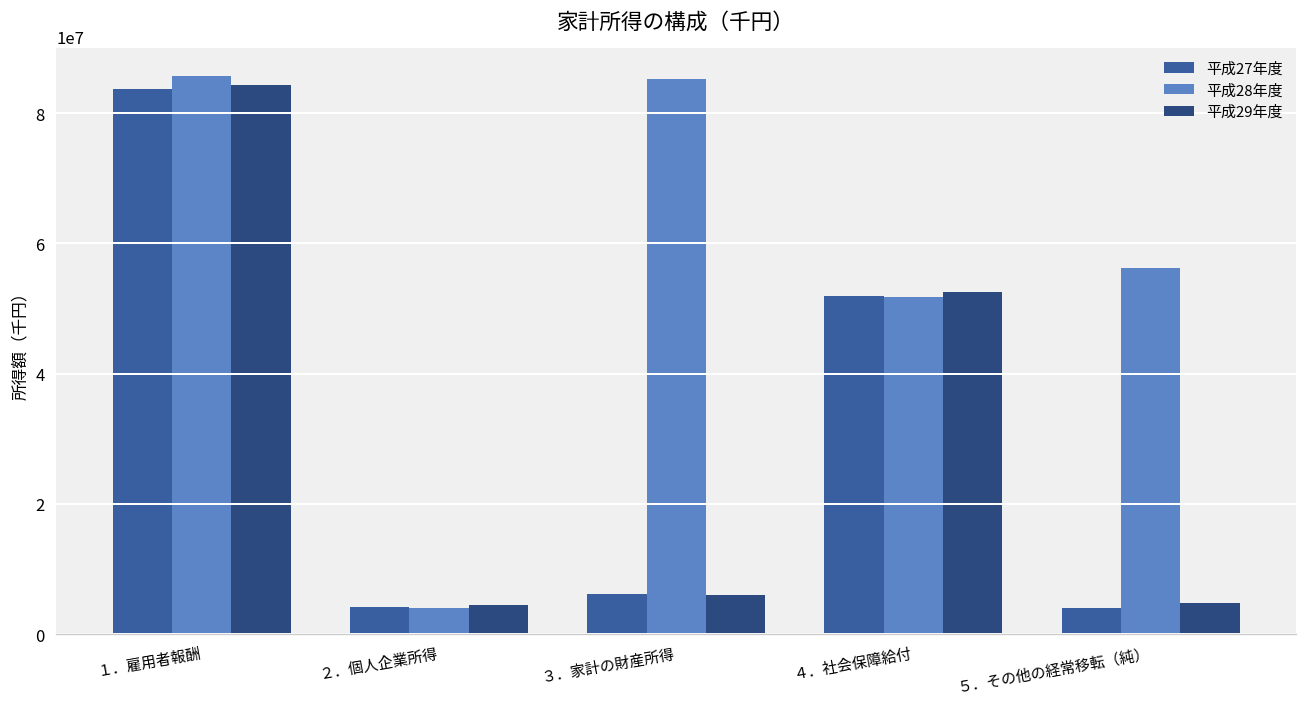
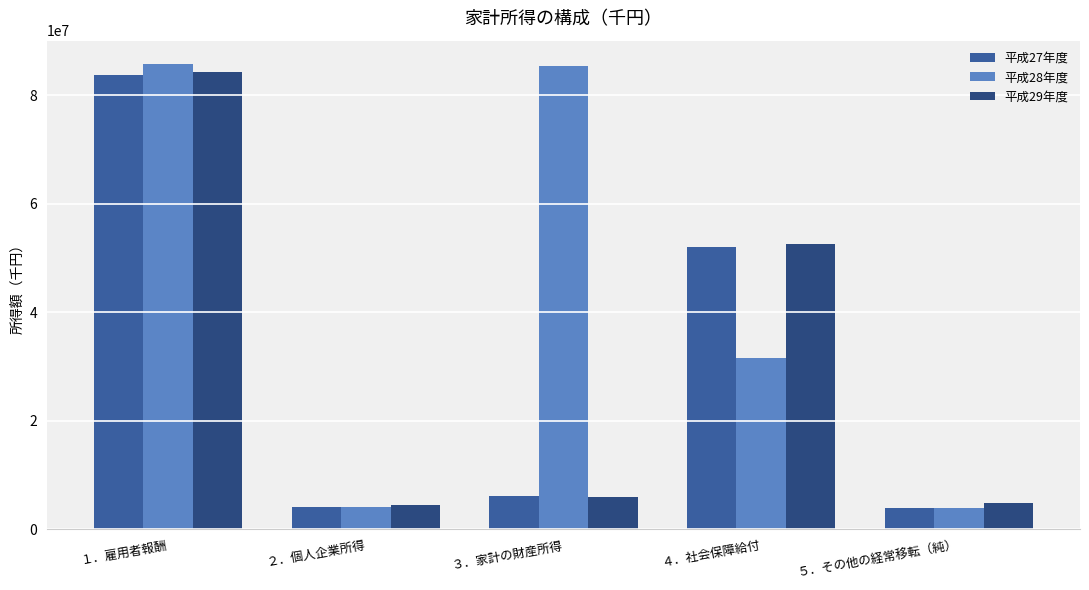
平成28年度, ４．社会保障給付: 52000000 -> 32000000
平成28年度, ５．その他の経常移転（純）: 56000000 -> 4000000
